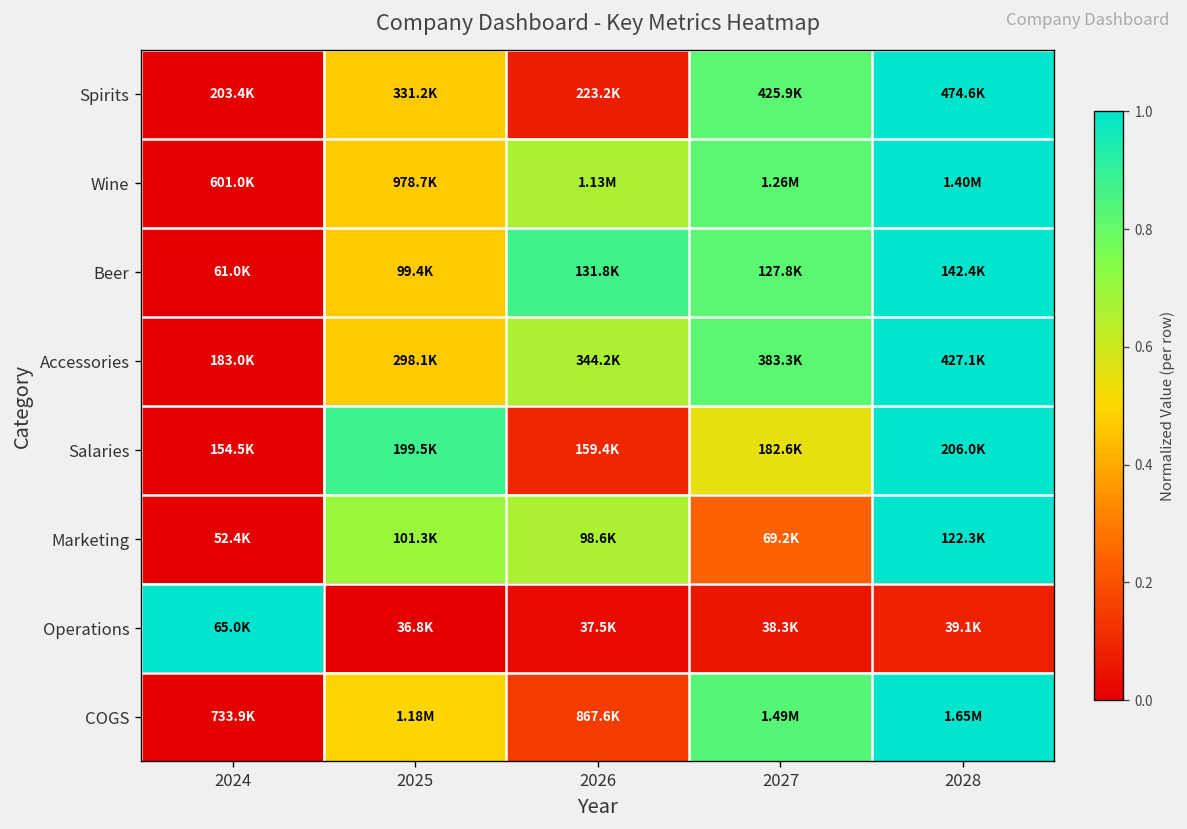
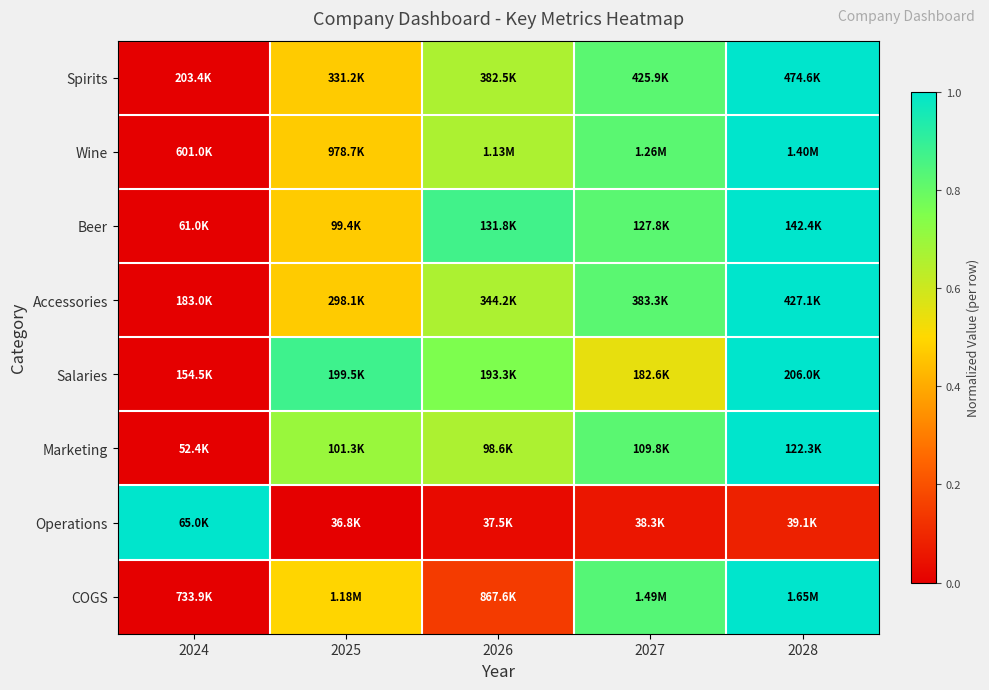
Spirits, 2026: 223.2K -> 382.5K
Salaries, 2026: 159.4K -> 193.3K
Marketing, 2027: 69.2K -> 109.8K
